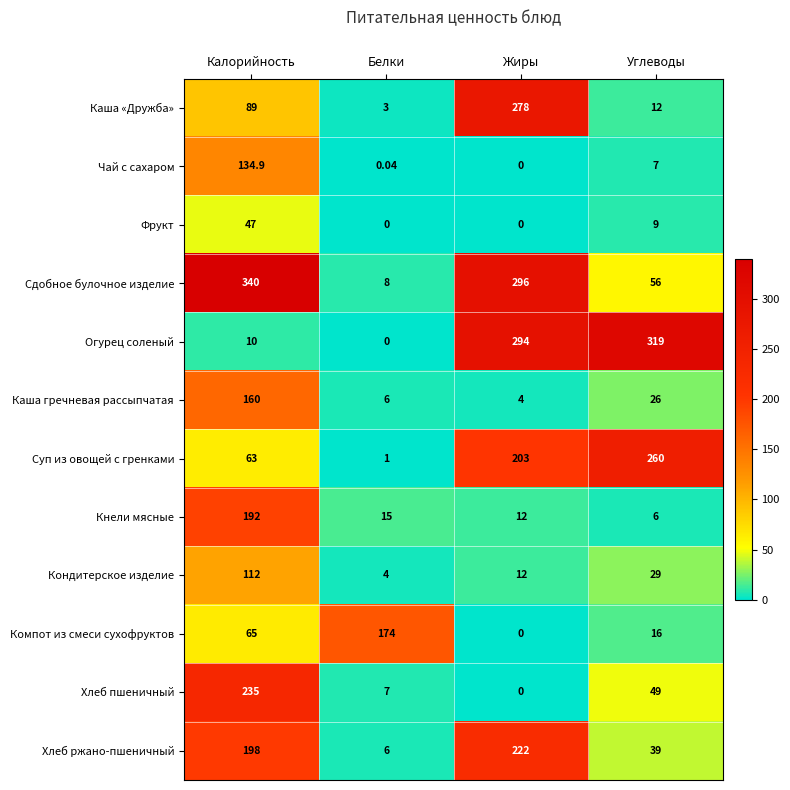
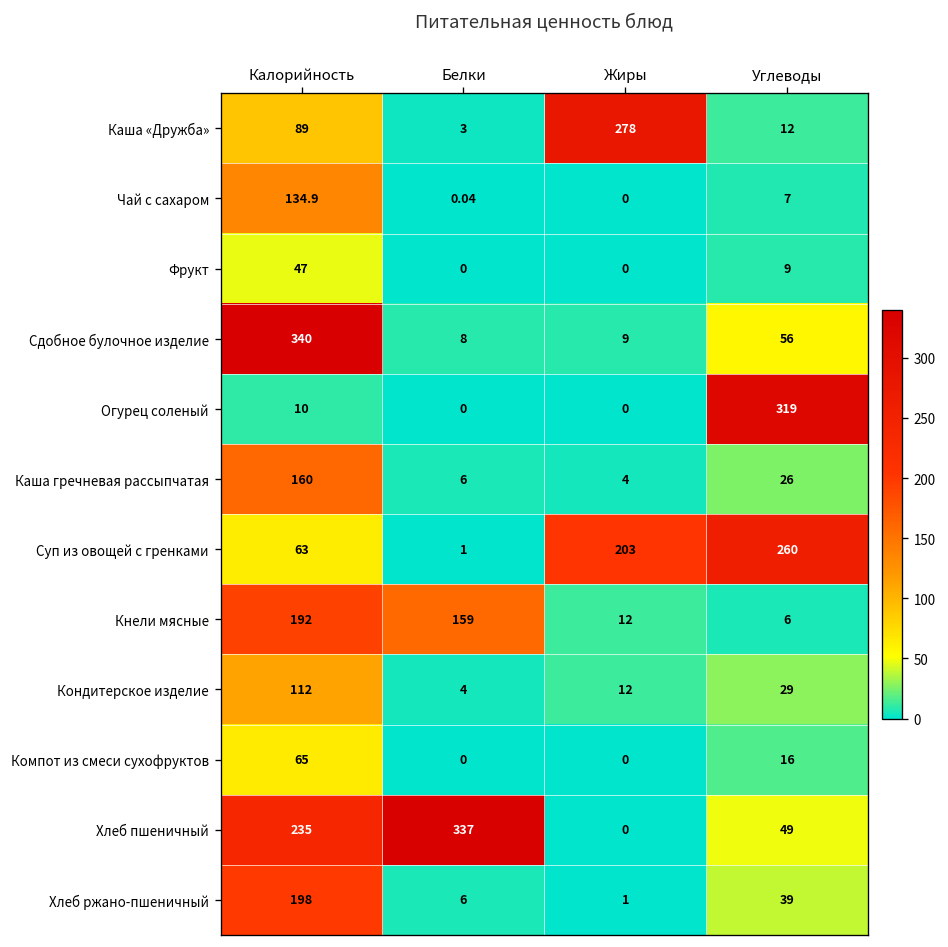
Сдобное булочное изделие, Жиры: 296 -> 9
Огурец соленый, Жиры: 294 -> 0
Кнели мясные, Белки: 15 -> 159
Компот из смеси сухофруктов, Белки: 174 -> 0
Хлеб пшеничный, Белки: 7 -> 337
Хлеб ржано-пшеничный, Жиры: 222 -> 1
